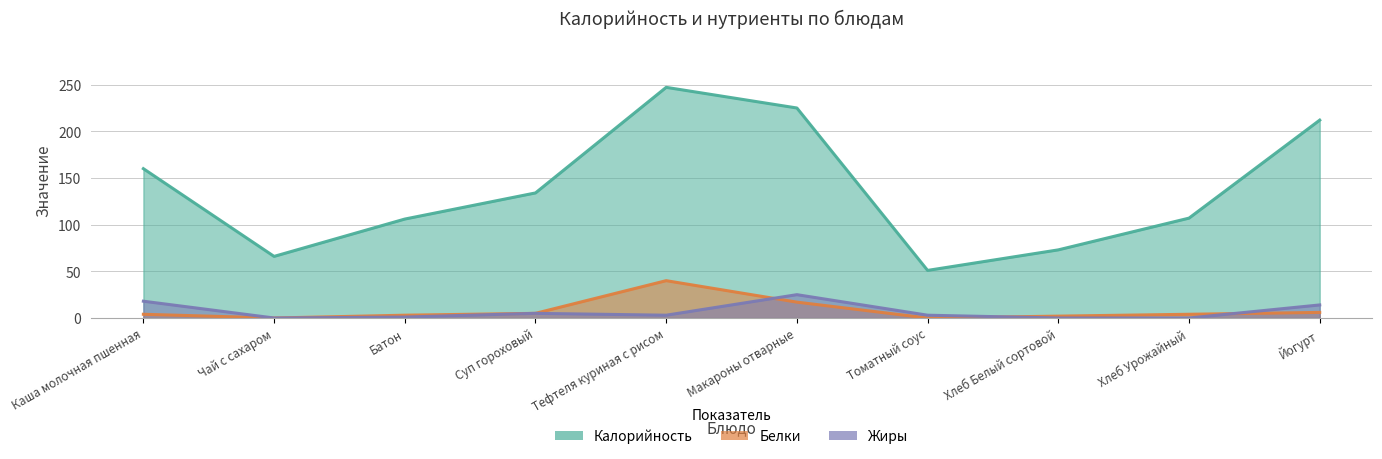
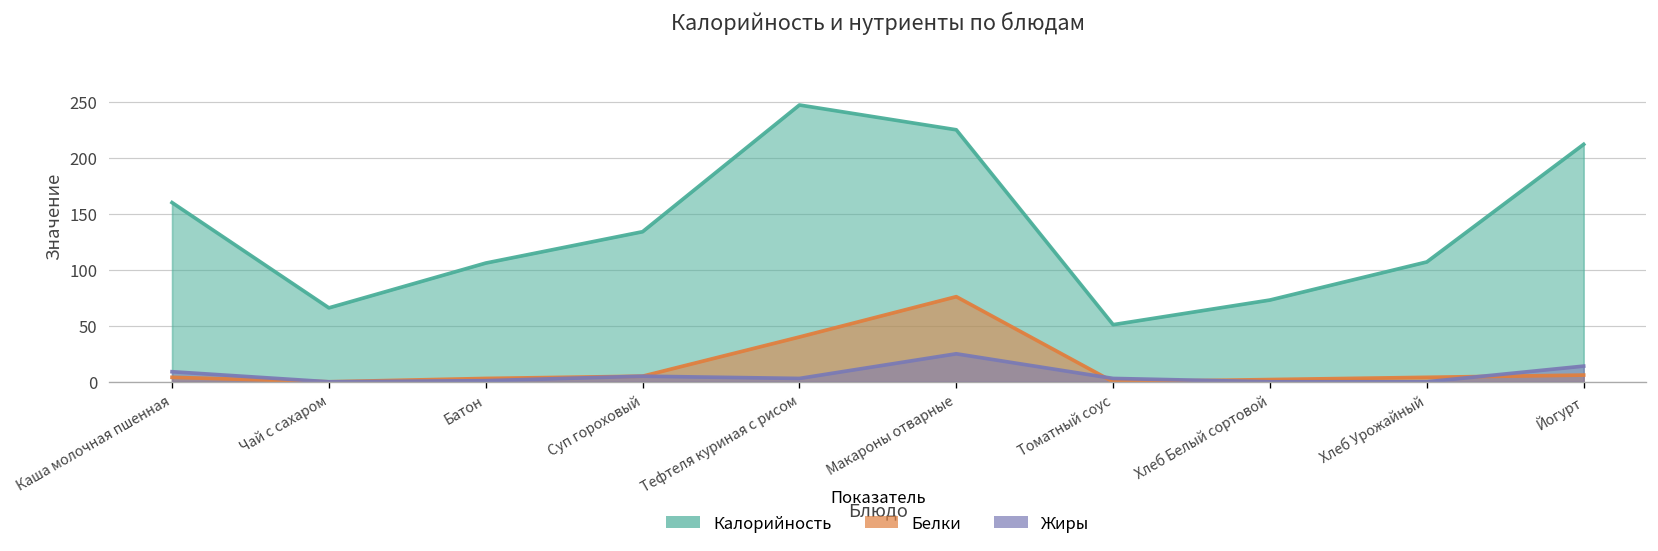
Жиры, Каша молочная пшенная: 20 -> 10
Белки, Макароны отварные: 20 -> 80
